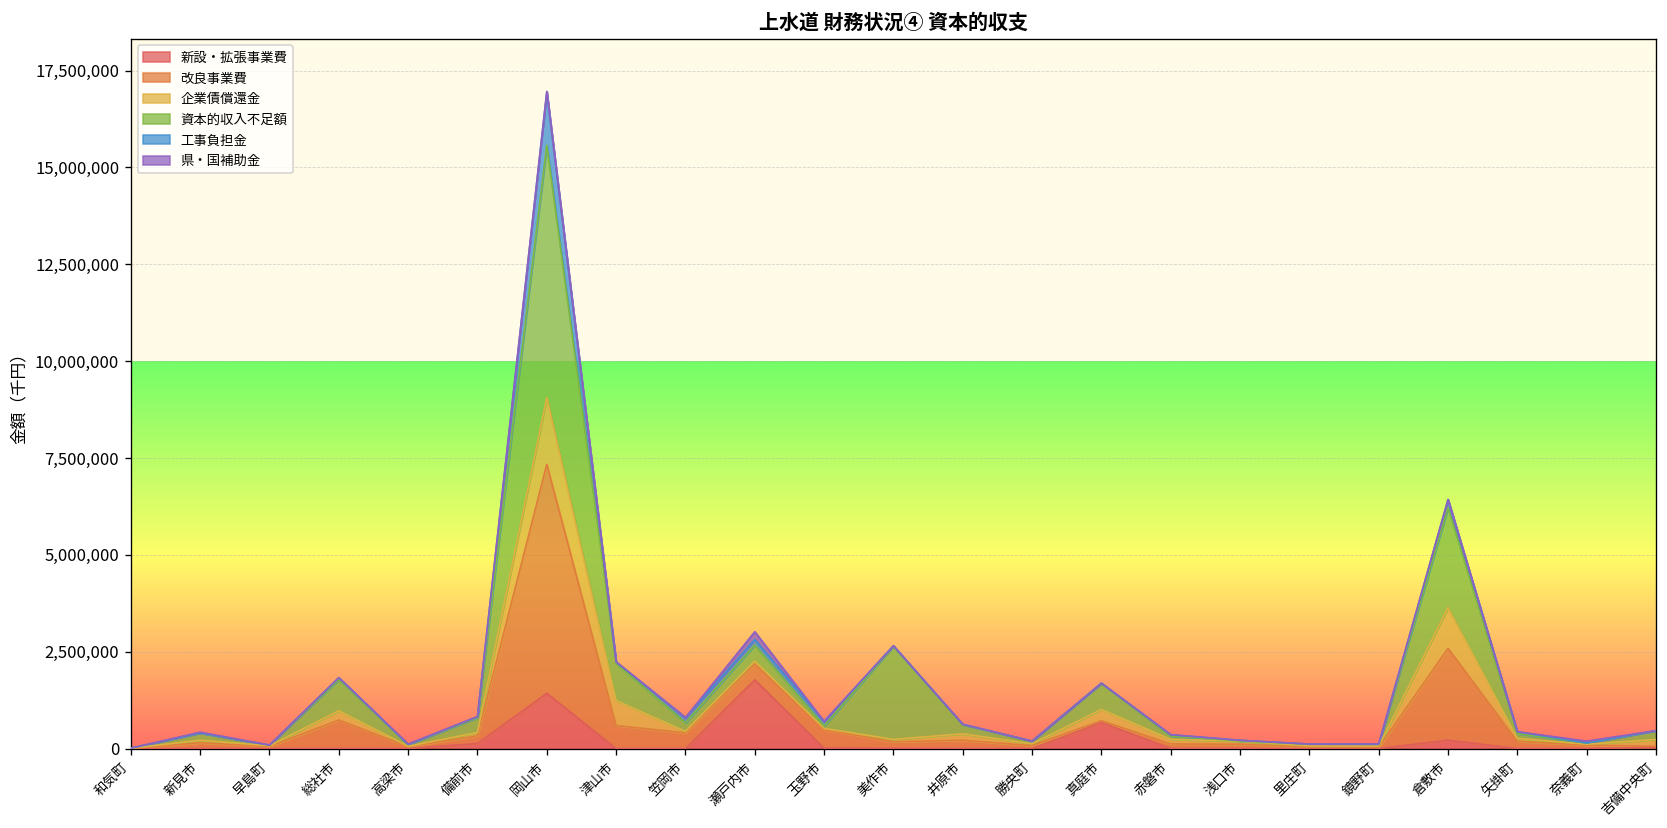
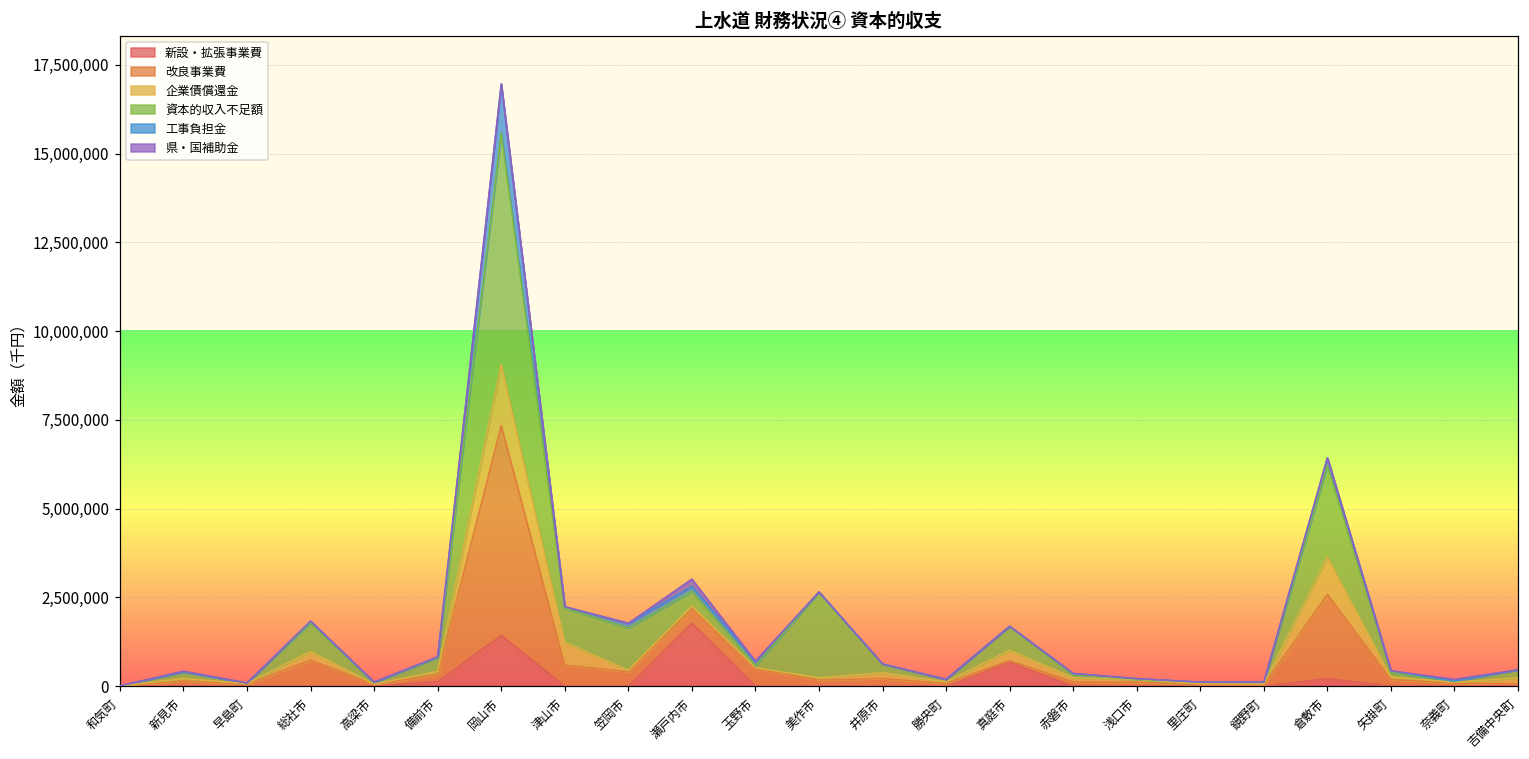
資本的収入不足額, 笠岡市: 200,000 -> 1,200,000
